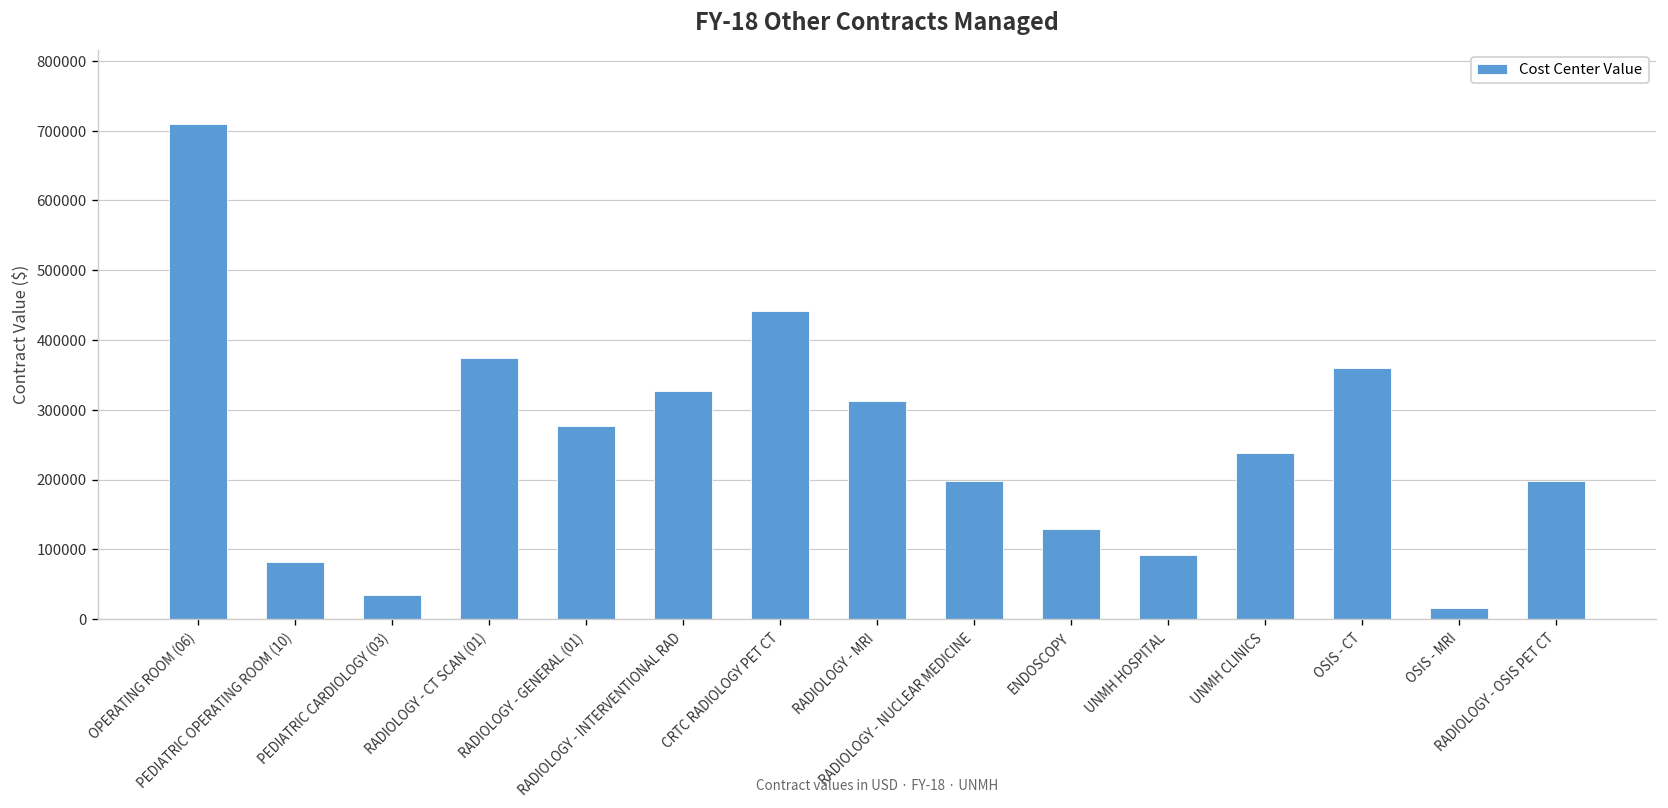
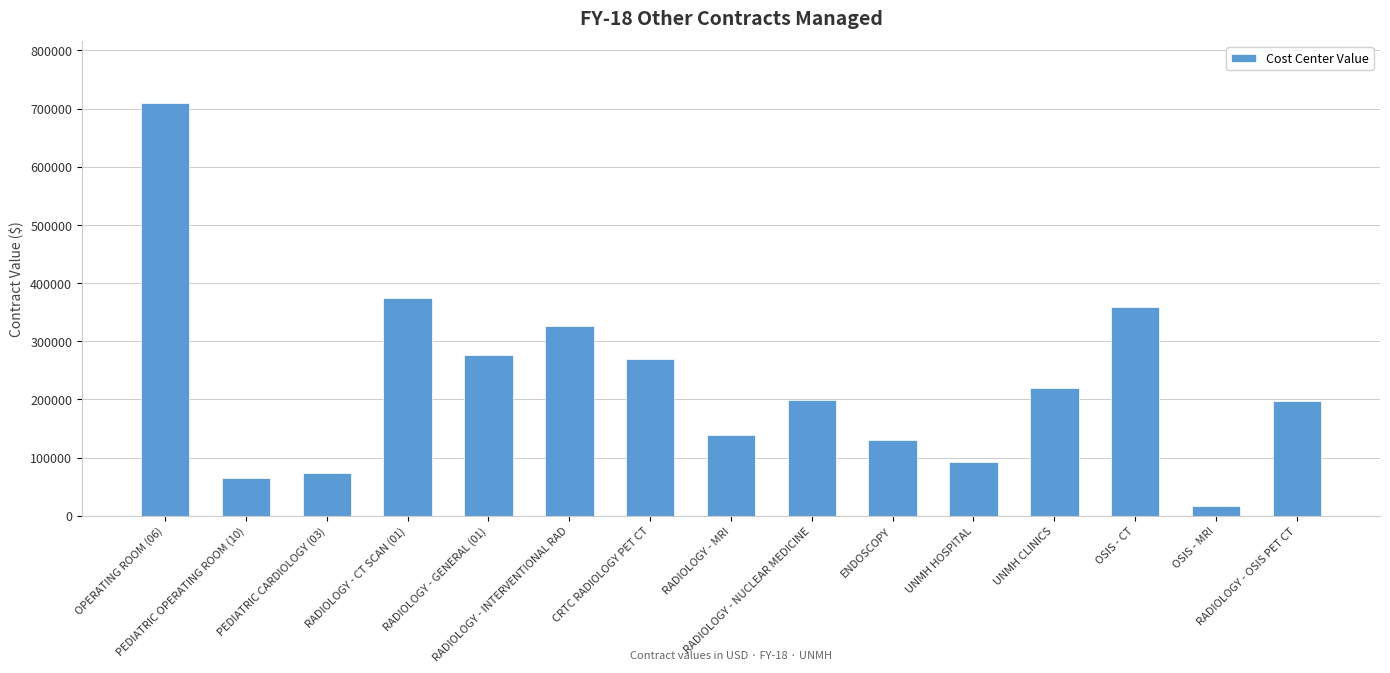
PEDIATRIC OPERATING ROOM (10): 80000 -> 60000
PEDIATRIC CARDIOLOGY (03): 40000 -> 70000
CRTC RADIOLOGY PET CT: 440000 -> 270000
RADIOLOGY - MRI: 310000 -> 140000
UNMH CLINICS: 240000 -> 220000
